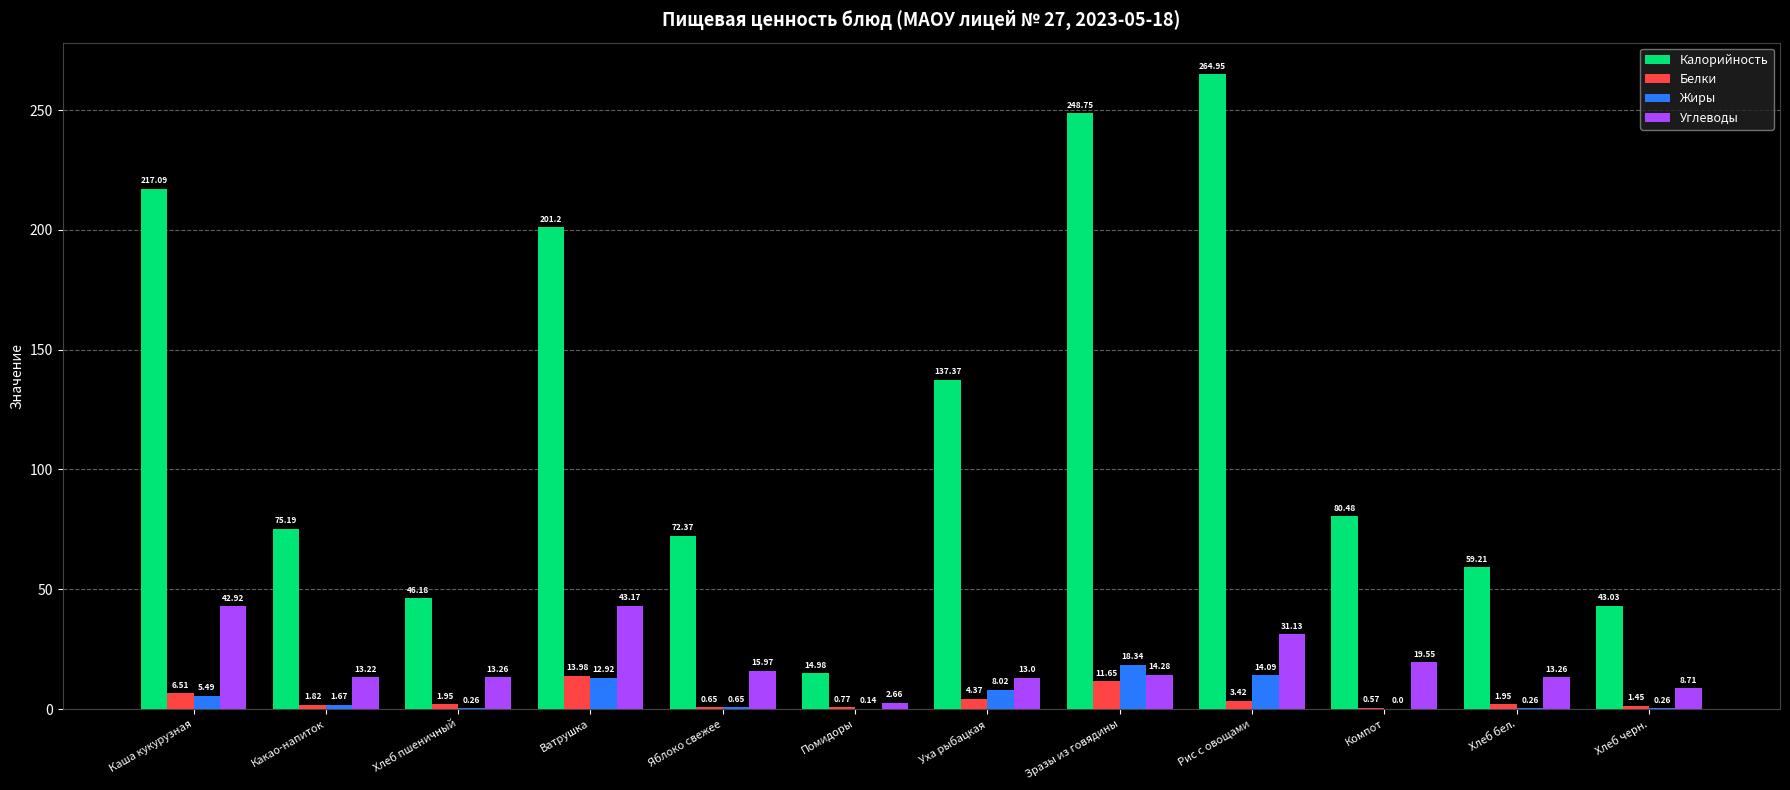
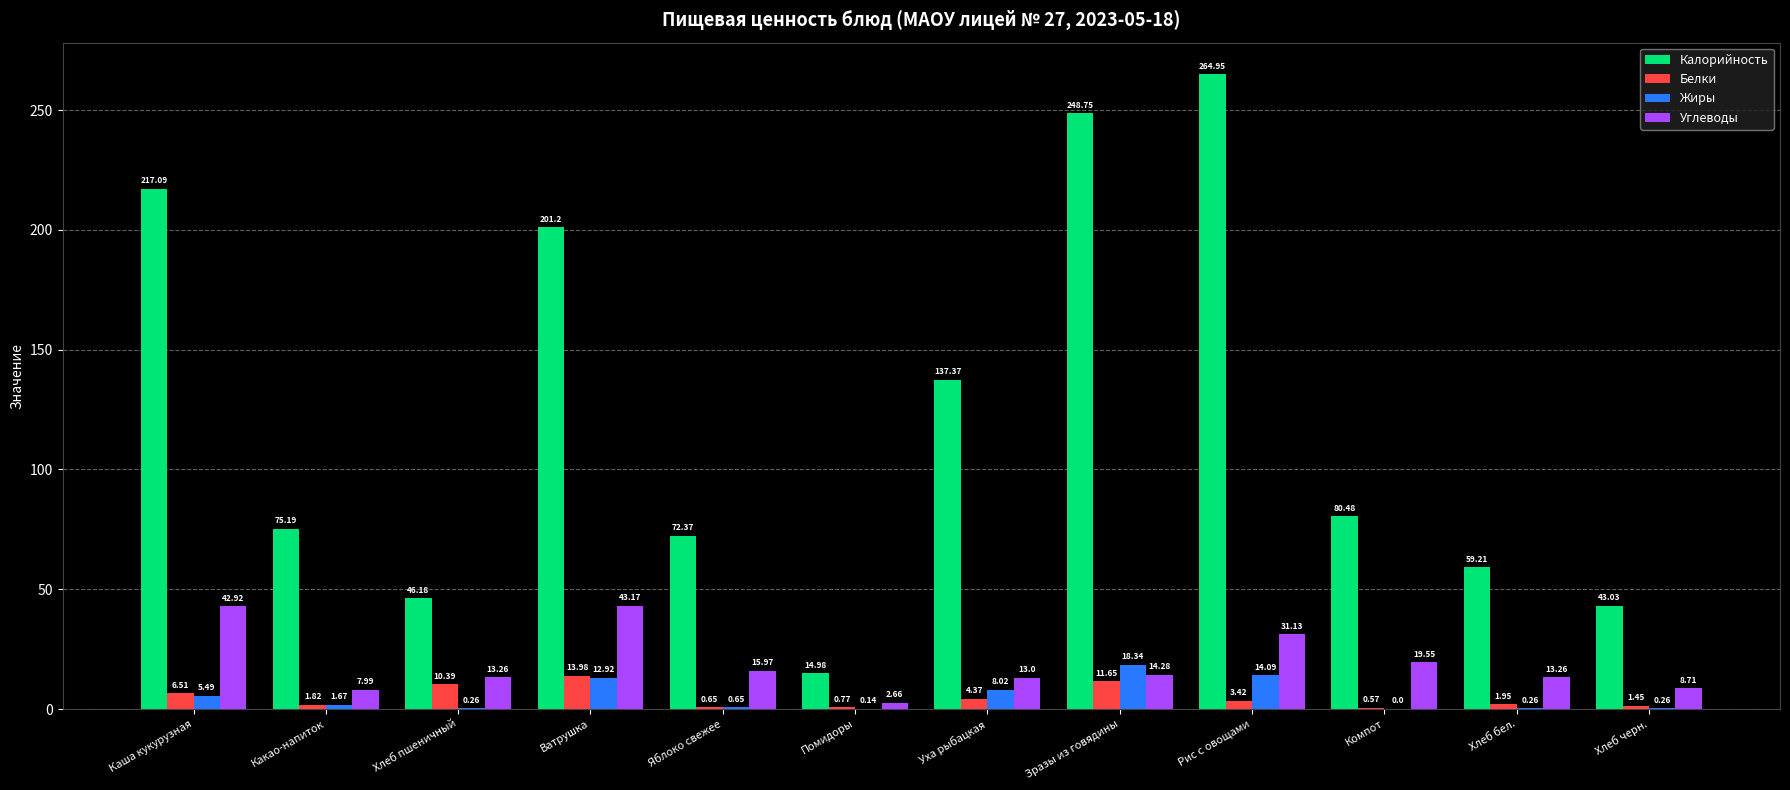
Углеводы, Какао-напиток: 13.22 -> 7.99
Белки, Хлеб пшеничный: 1.95 -> 10.39
